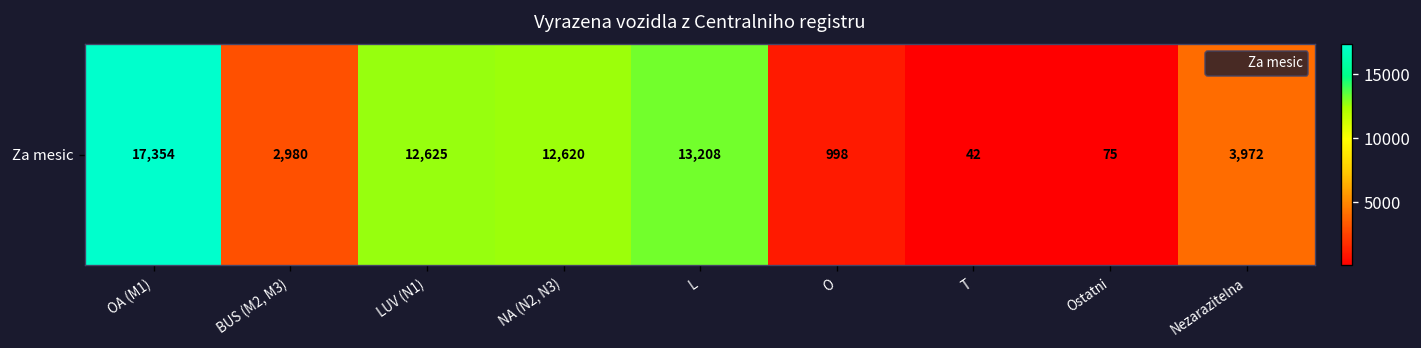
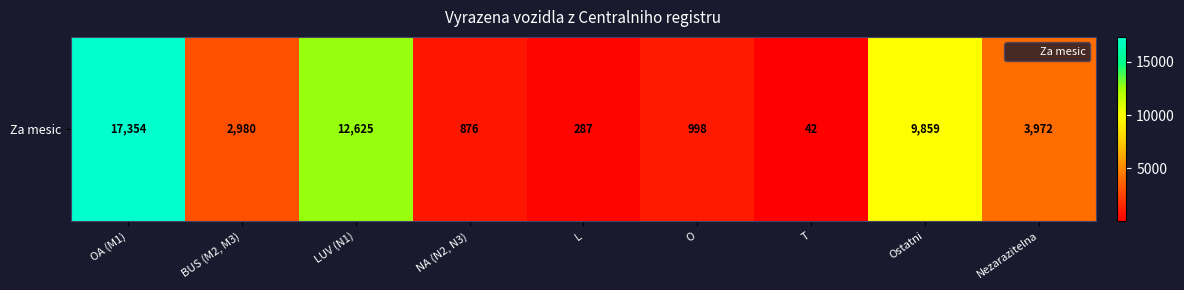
Za mesic, NA (N2, N3): 12,620 -> 876
Za mesic, L: 13,208 -> 287
Za mesic, Ostatni: 75 -> 9,859
